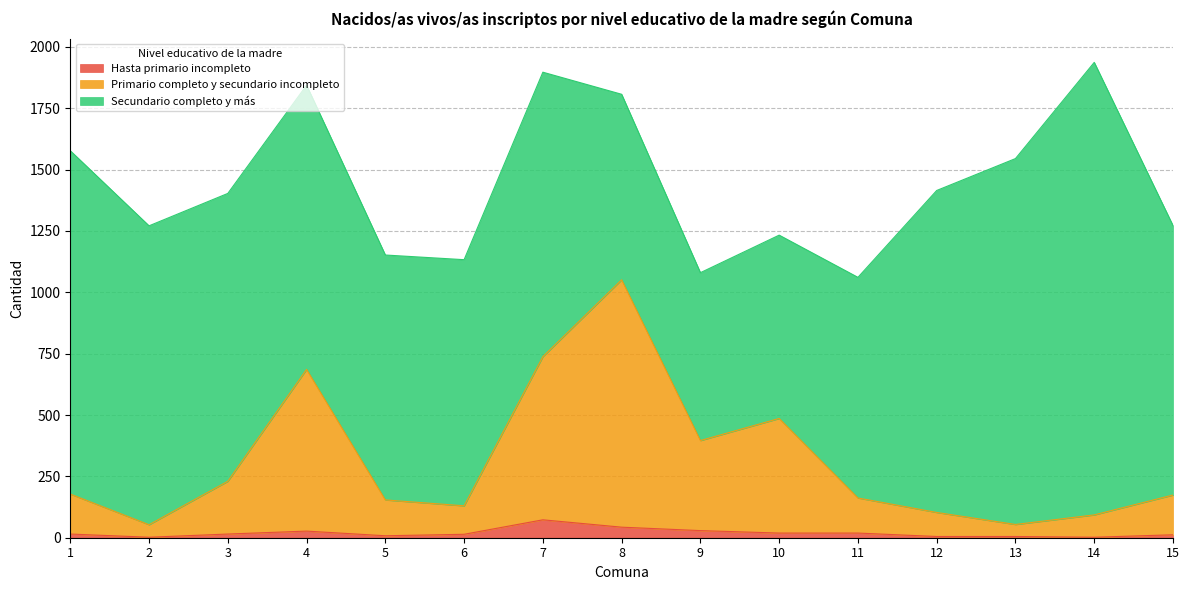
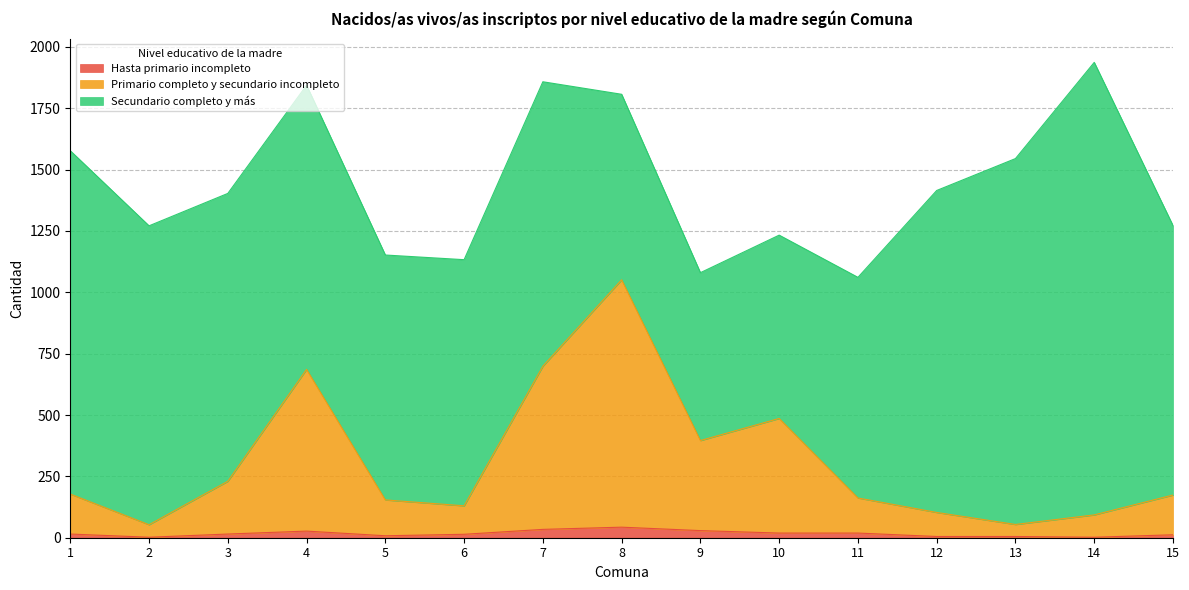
Hasta primario incompleto, 7: 70 -> 30
